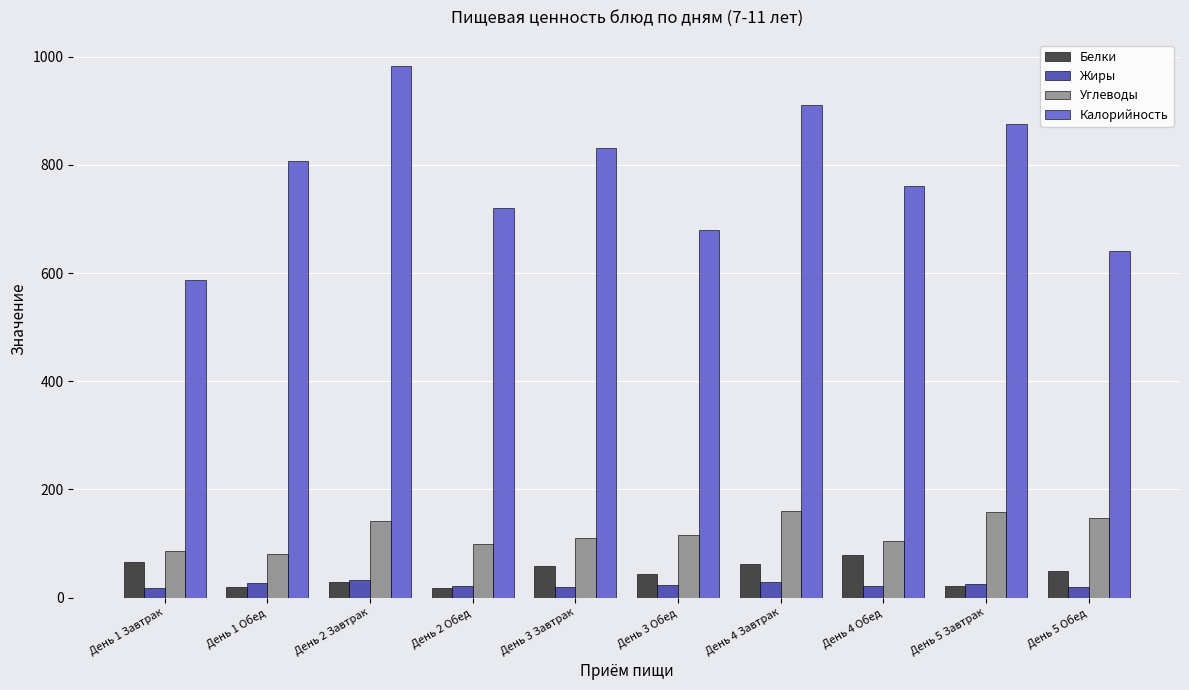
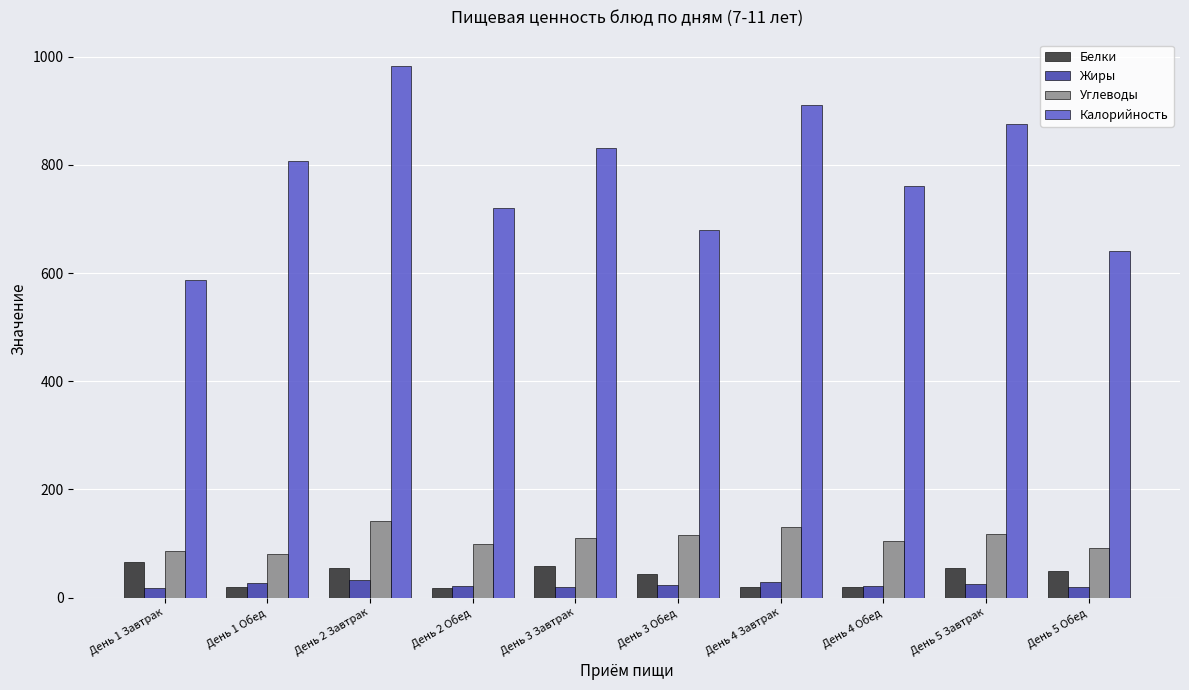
Белки, День 2 Завтрак: 30 -> 50
Белки, День 4 Завтрак: 60 -> 20
Углеводы, День 4 Завтрак: 160 -> 130
Белки, День 4 Обед: 80 -> 20
Белки, День 5 Завтрак: 20 -> 50
Углеводы, День 5 Завтрак: 160 -> 120
Углеводы, День 5 Обед: 150 -> 90
